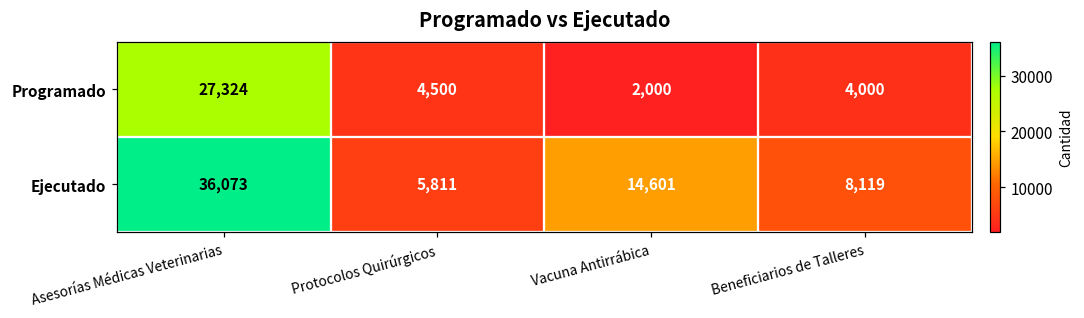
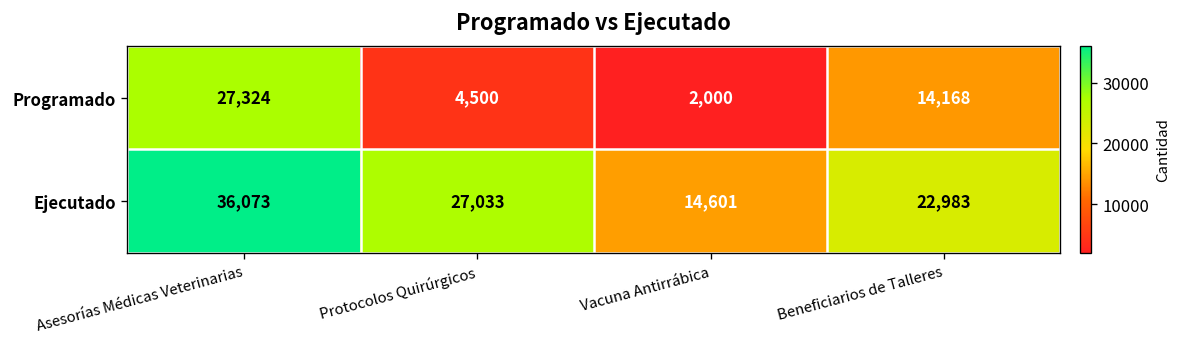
Programado, Beneficiarios de Talleres: 4,000 -> 14,168
Ejecutado, Protocolos Quirúrgicos: 5,811 -> 27,033
Ejecutado, Beneficiarios de Talleres: 8,119 -> 22,983
